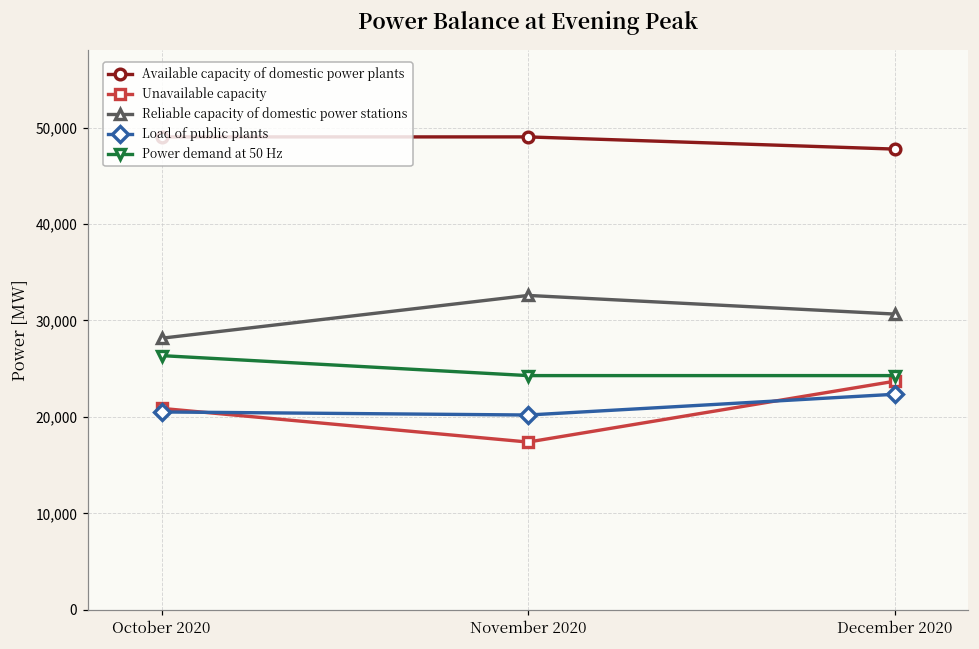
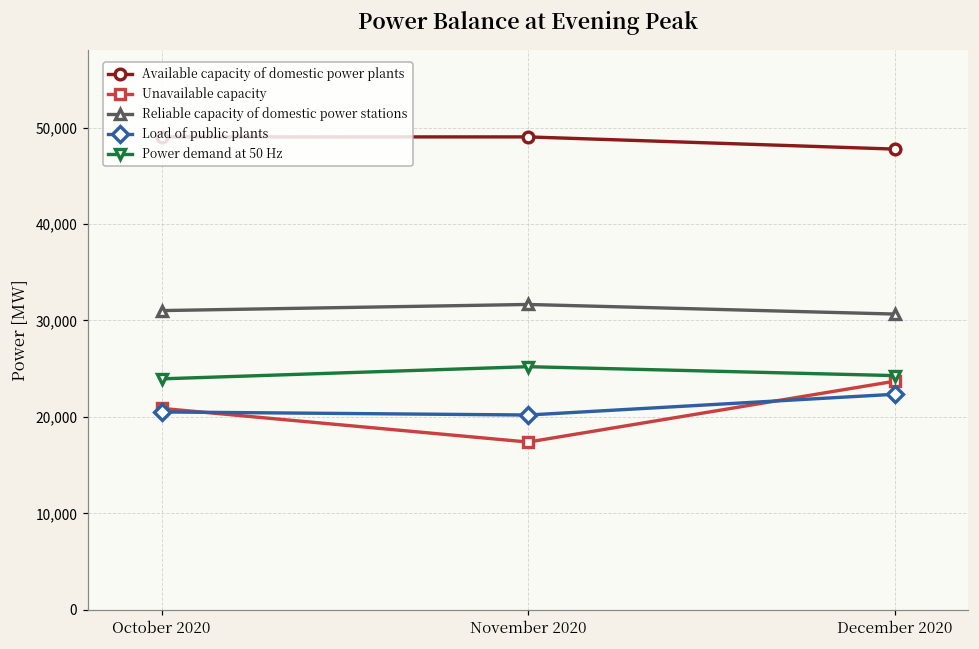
Reliable capacity of domestic power stations, October 2020: 28,000 -> 31,000
Power demand at 50 Hz, October 2020: 26,000 -> 24,000
Reliable capacity of domestic power stations, November 2020: 33,000 -> 32,000
Power demand at 50 Hz, November 2020: 24,000 -> 25,000
